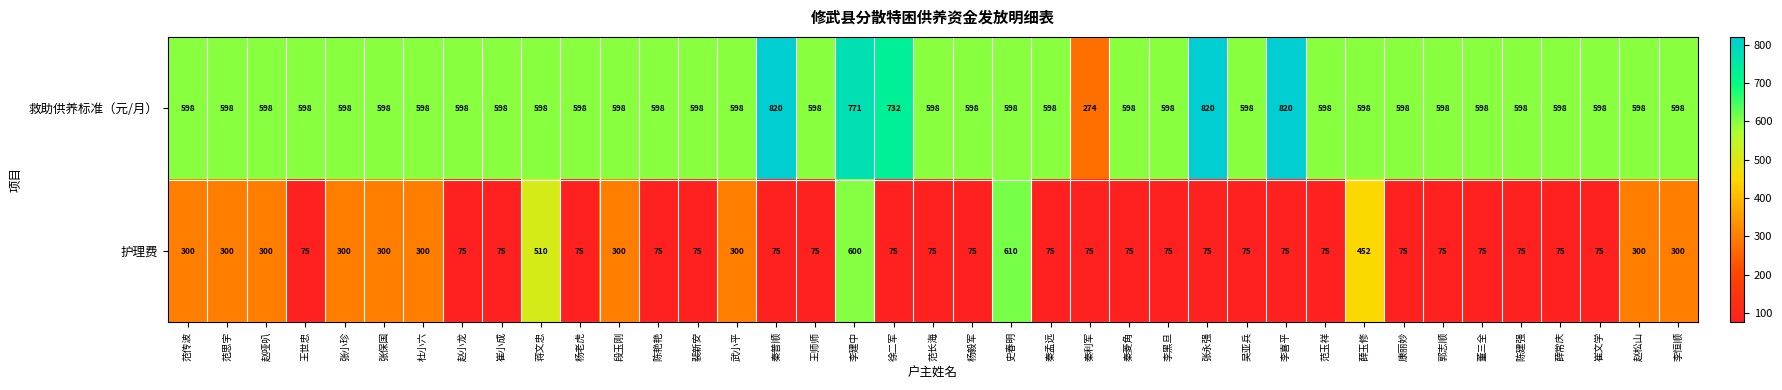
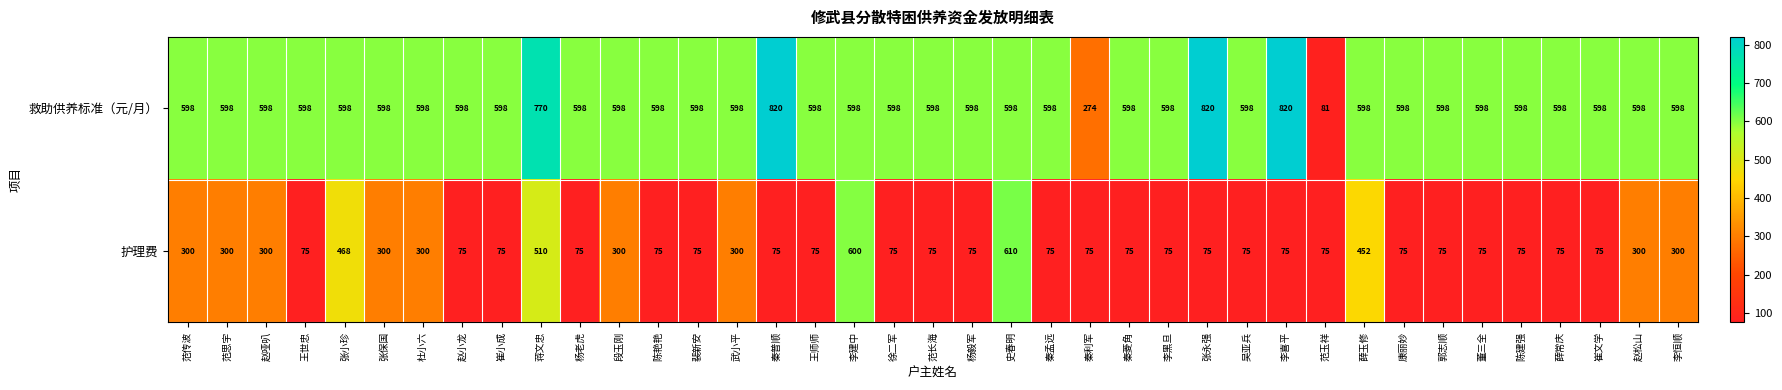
救助供养标准（元/月）, 蒋文忠: 598 -> 770
救助供养标准（元/月）, 李建中: 771 -> 598
救助供养标准（元/月）, 徐二军: 732 -> 598
救助供养标准（元/月）, 范玉祥: 598 -> 81
护理费, 张小珍: 300 -> 468
